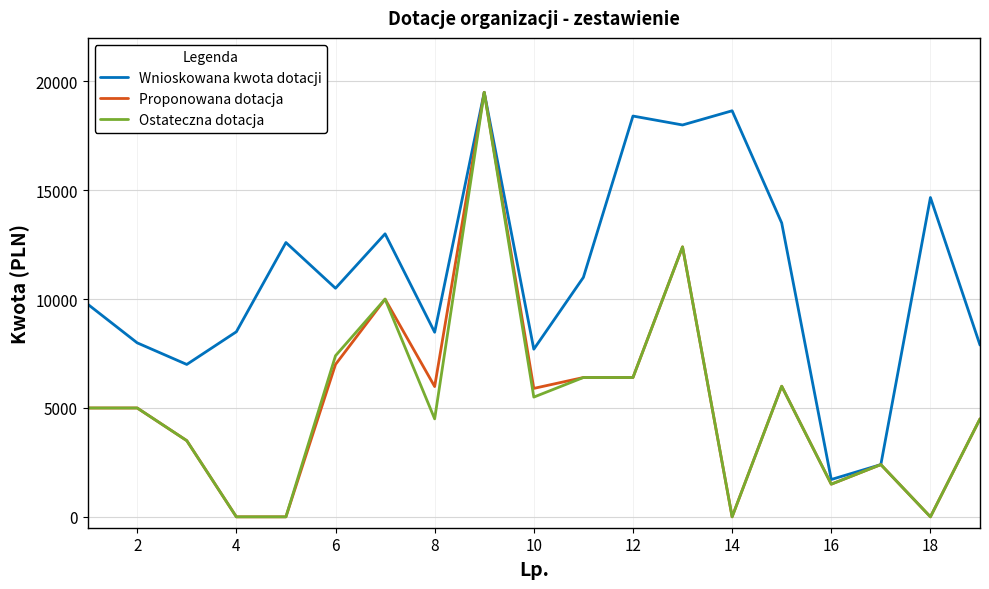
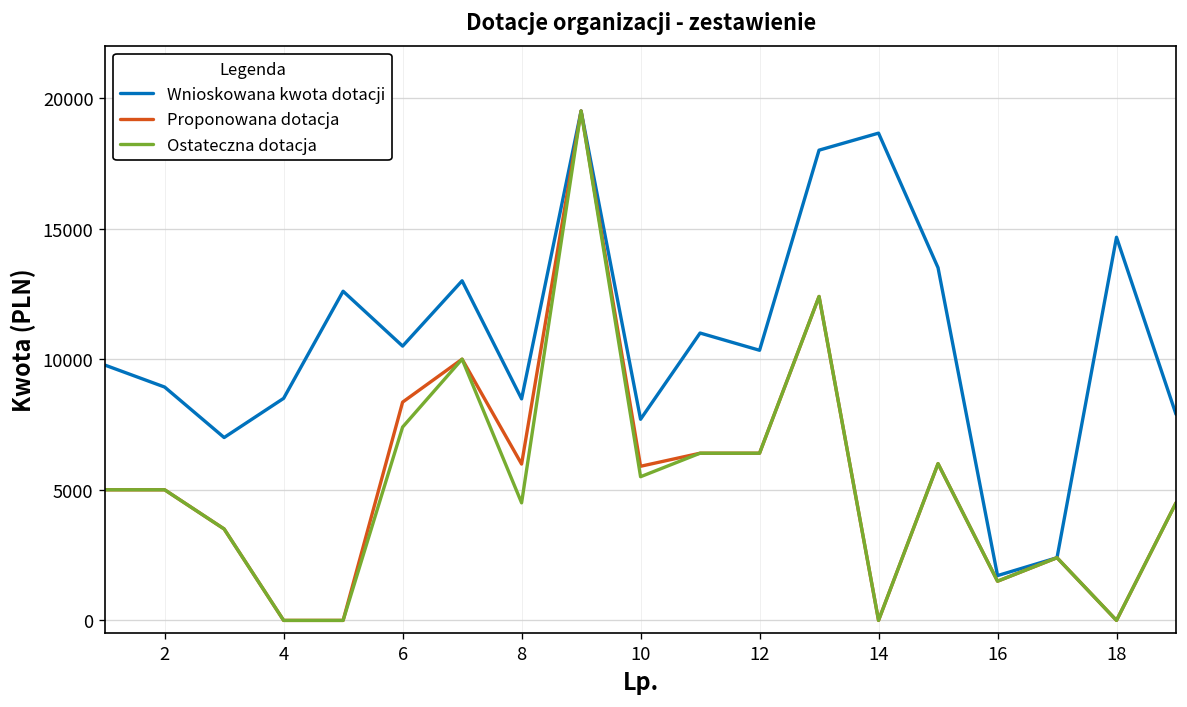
Wnioskowana kwota dotacji, 2: 8000 -> 8900
Proponowana dotacja, 6: 7000 -> 8400
Wnioskowana kwota dotacji, 12: 18400 -> 10300
